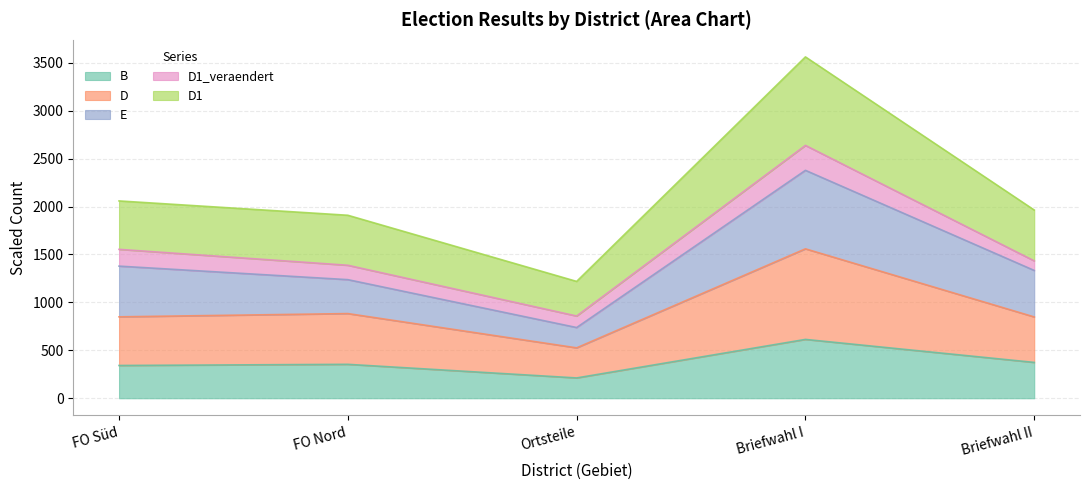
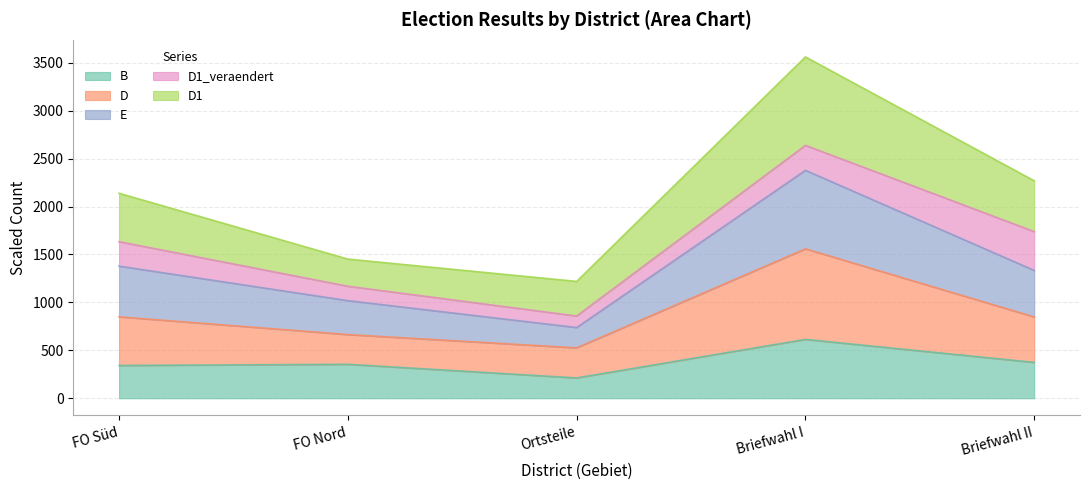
D1_veraendert, FO Süd: 200 -> 300
D, FO Nord: 500 -> 300
D1, FO Nord: 500 -> 300
D1_veraendert, Briefwahl II: 100 -> 400
